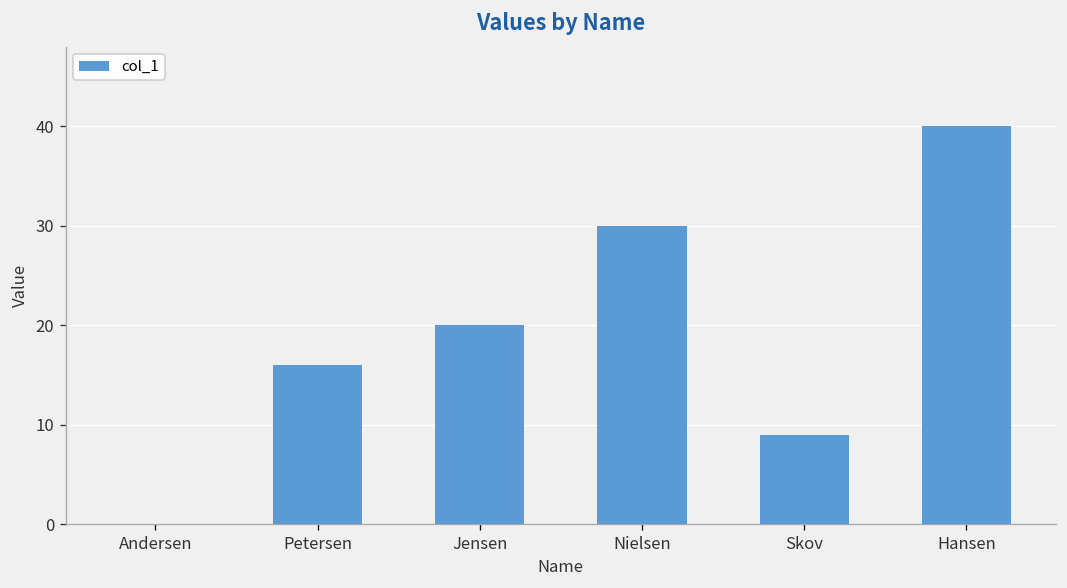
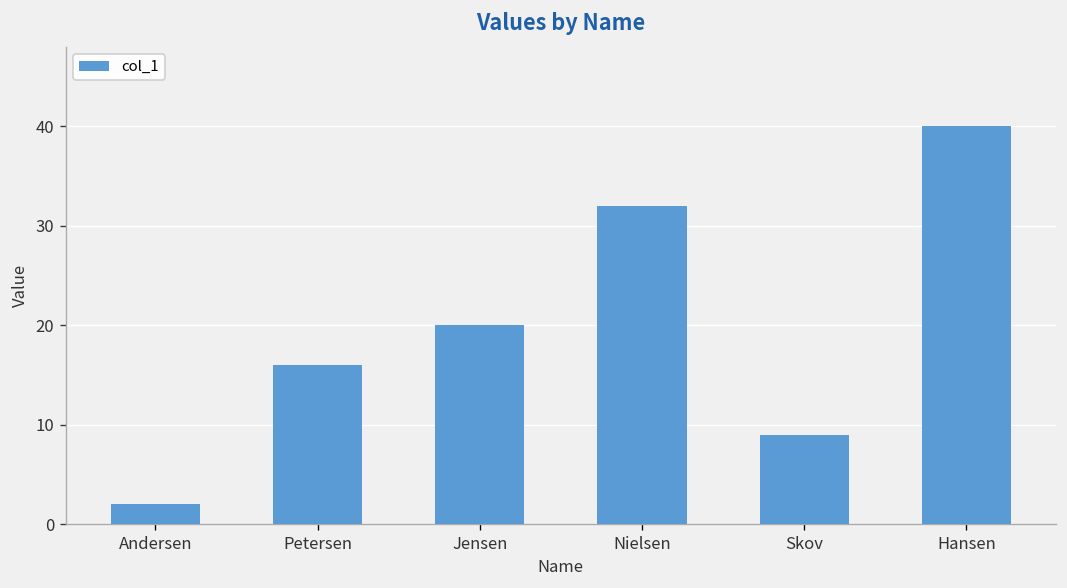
Andersen: 0 -> 2
Nielsen: 30 -> 32
